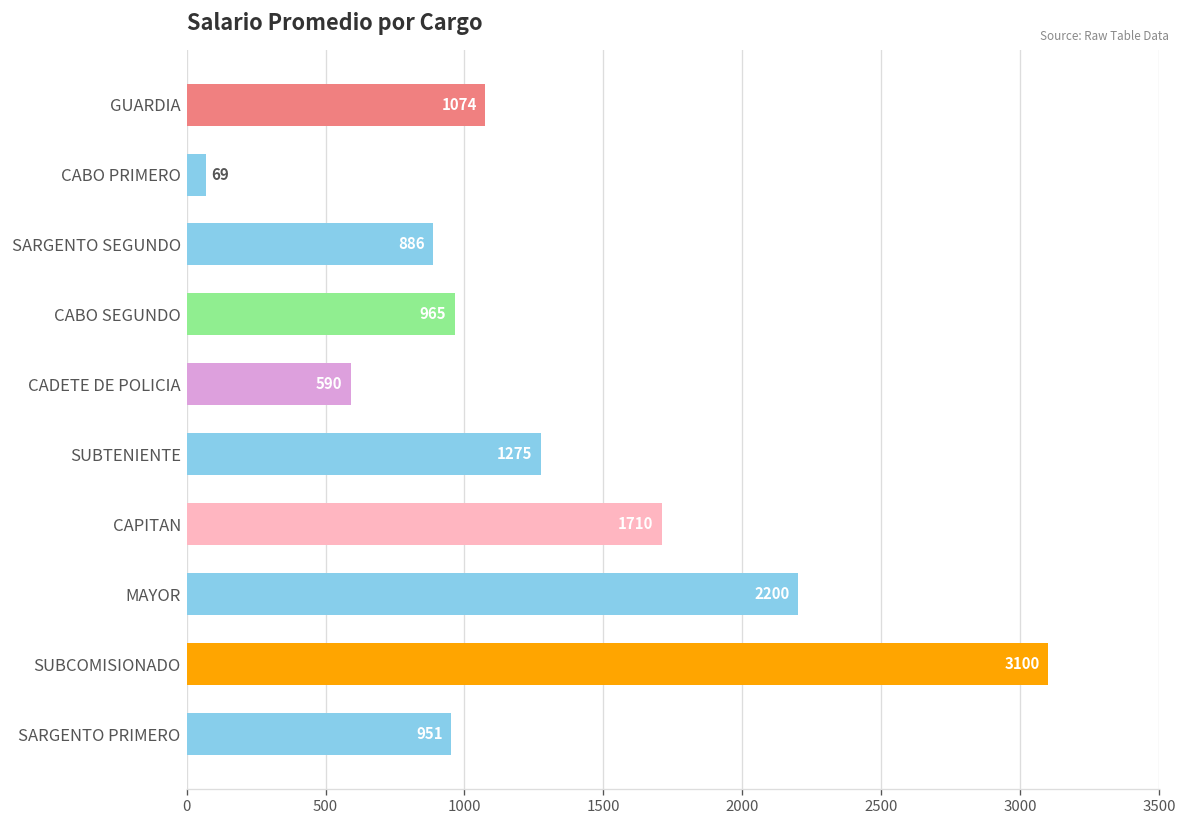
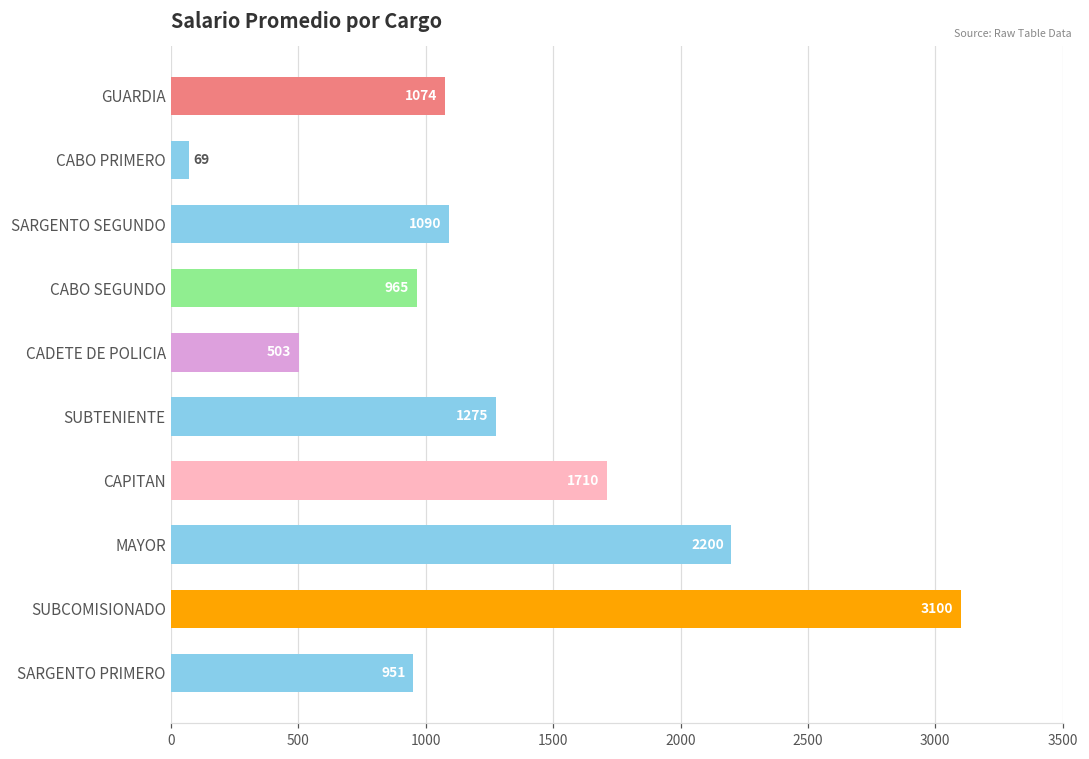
SARGENTO SEGUNDO: 886 -> 1090
CADETE DE POLICIA: 590 -> 503
